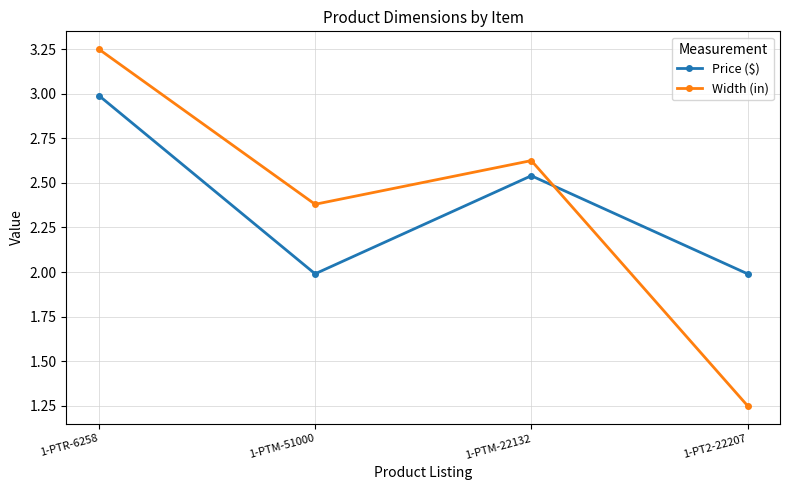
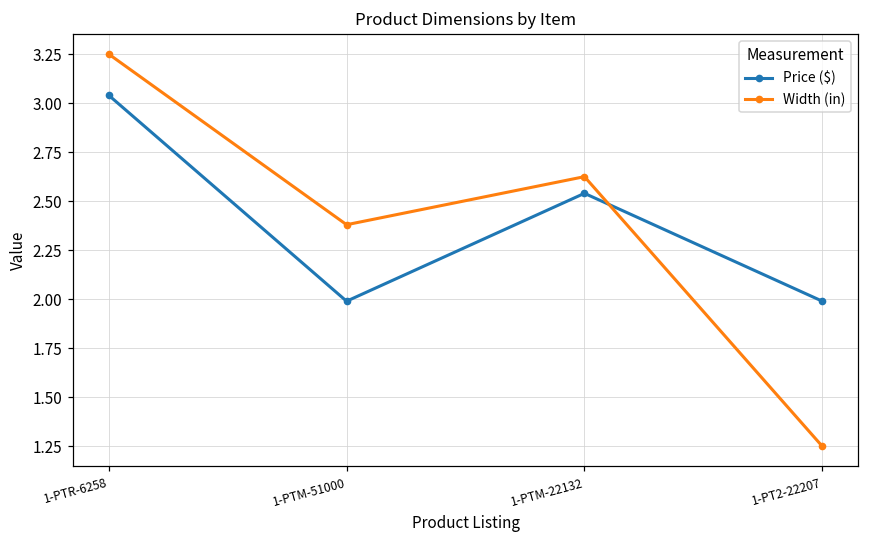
Price ($), 1-PTR-6258: 2.99 -> 3.04
